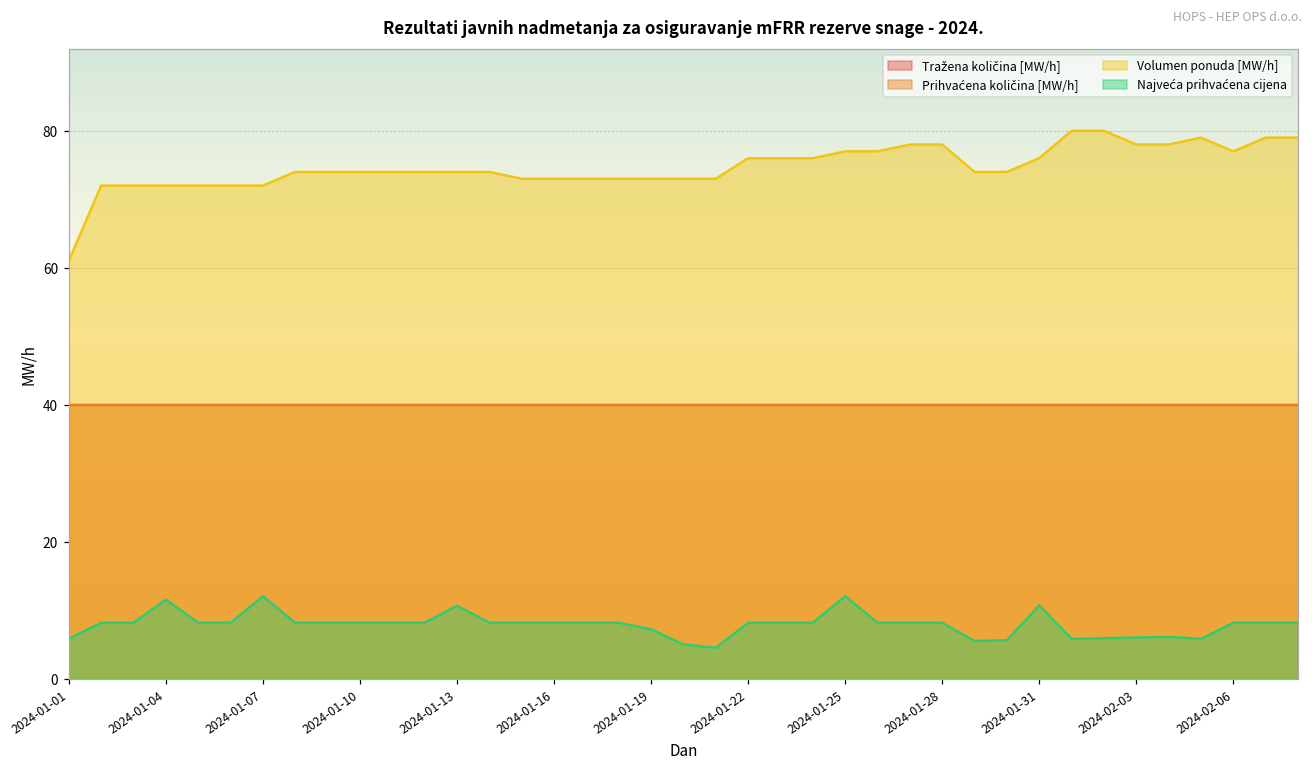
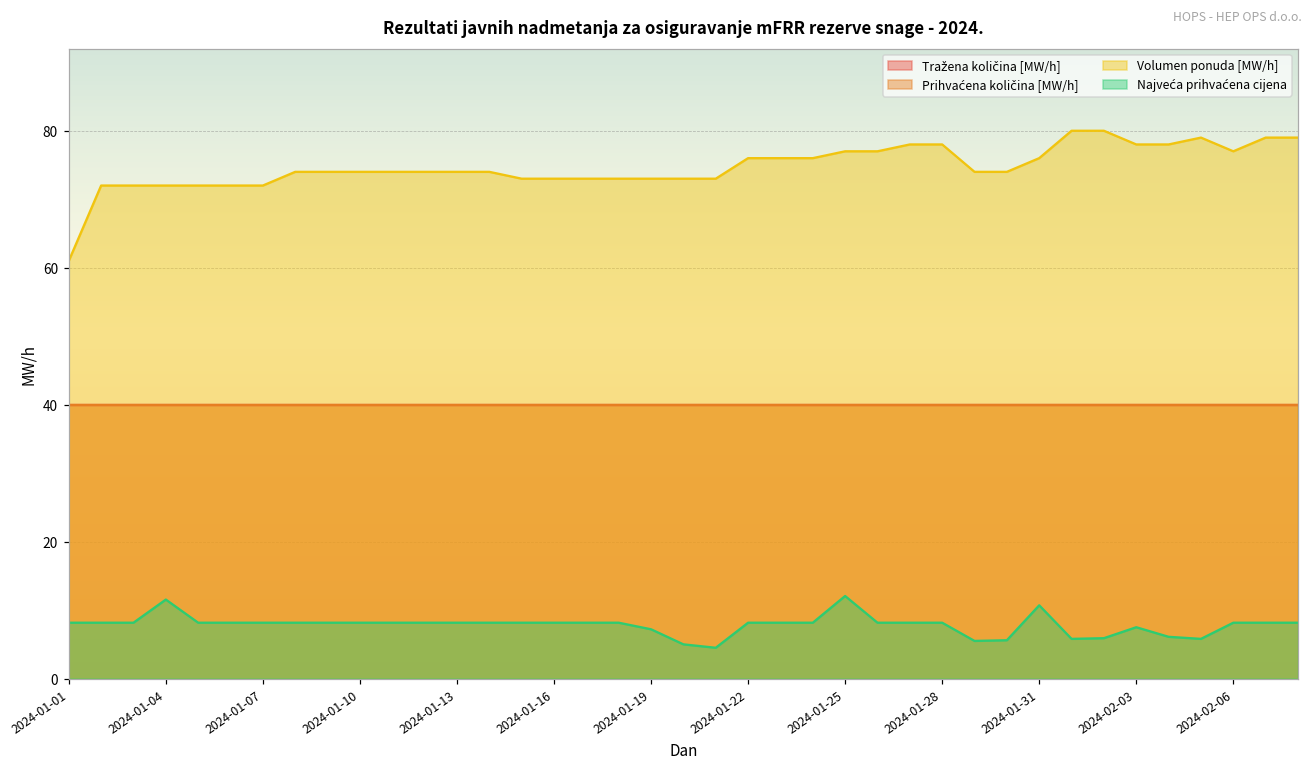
Najveća prihvaćena cijena, 2024-01-01: 6 -> 8
Najveća prihvaćena cijena, 2024-01-07: 12 -> 8
Najveća prihvaćena cijena, 2024-01-13: 11 -> 8
Najveća prihvaćena cijena, 2024-02-03: 6 -> 8
